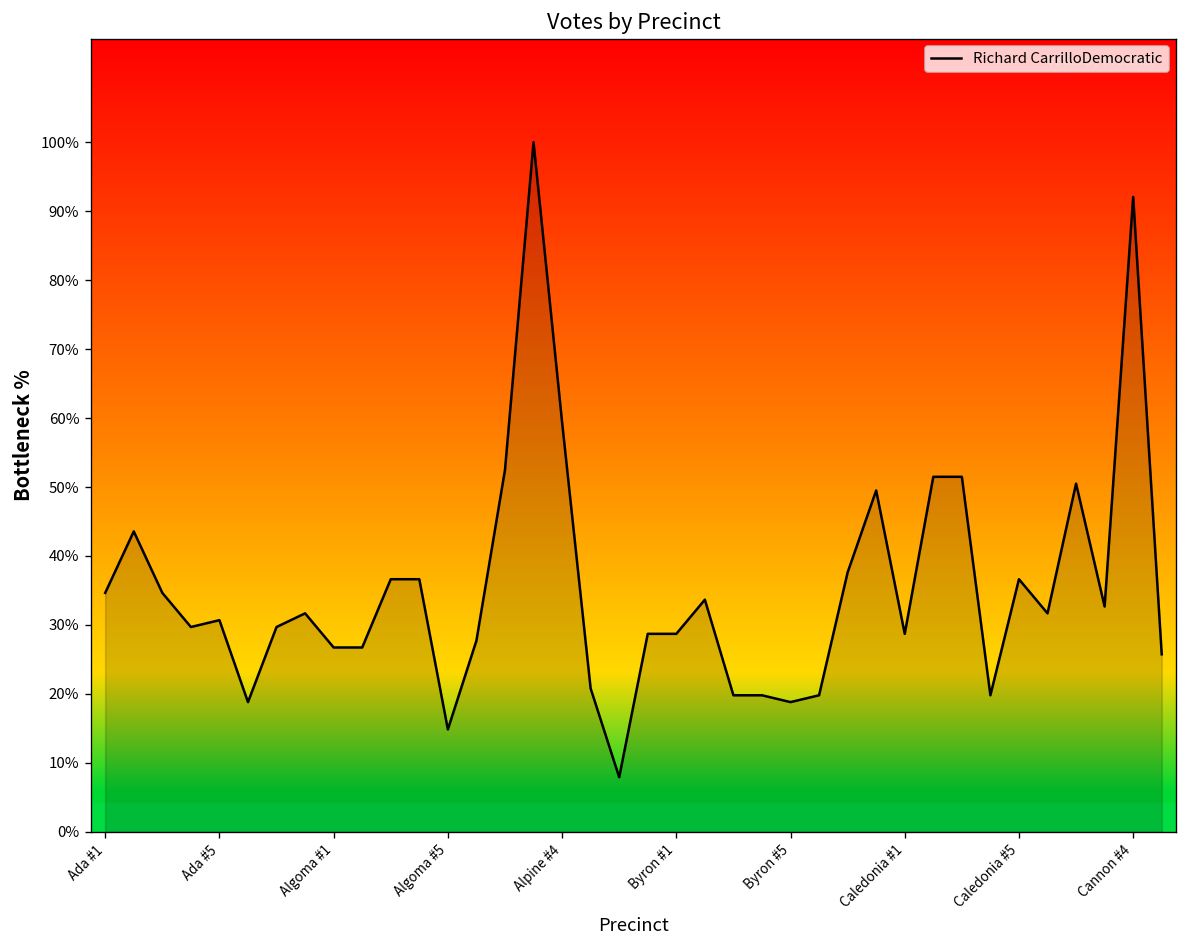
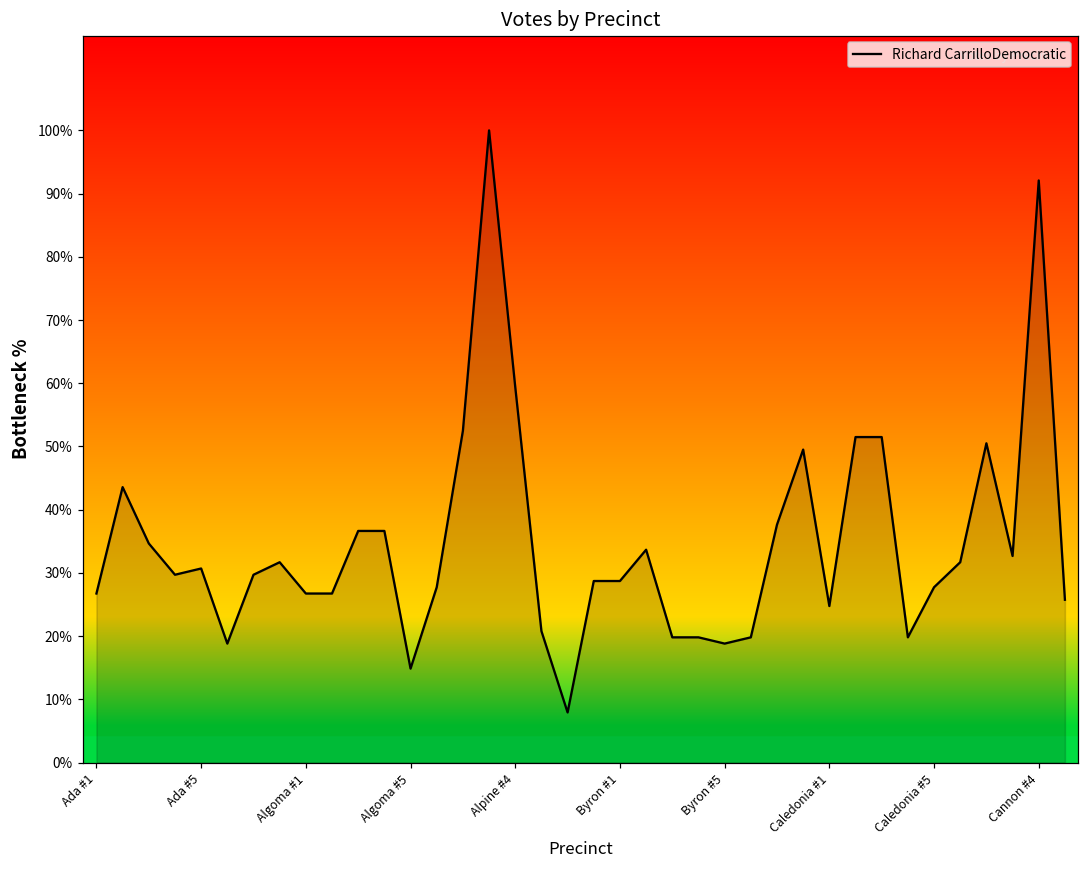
Ada #1: 35% -> 27%
Caledonia #1: 29% -> 25%
Caledonia #5: 37% -> 28%
